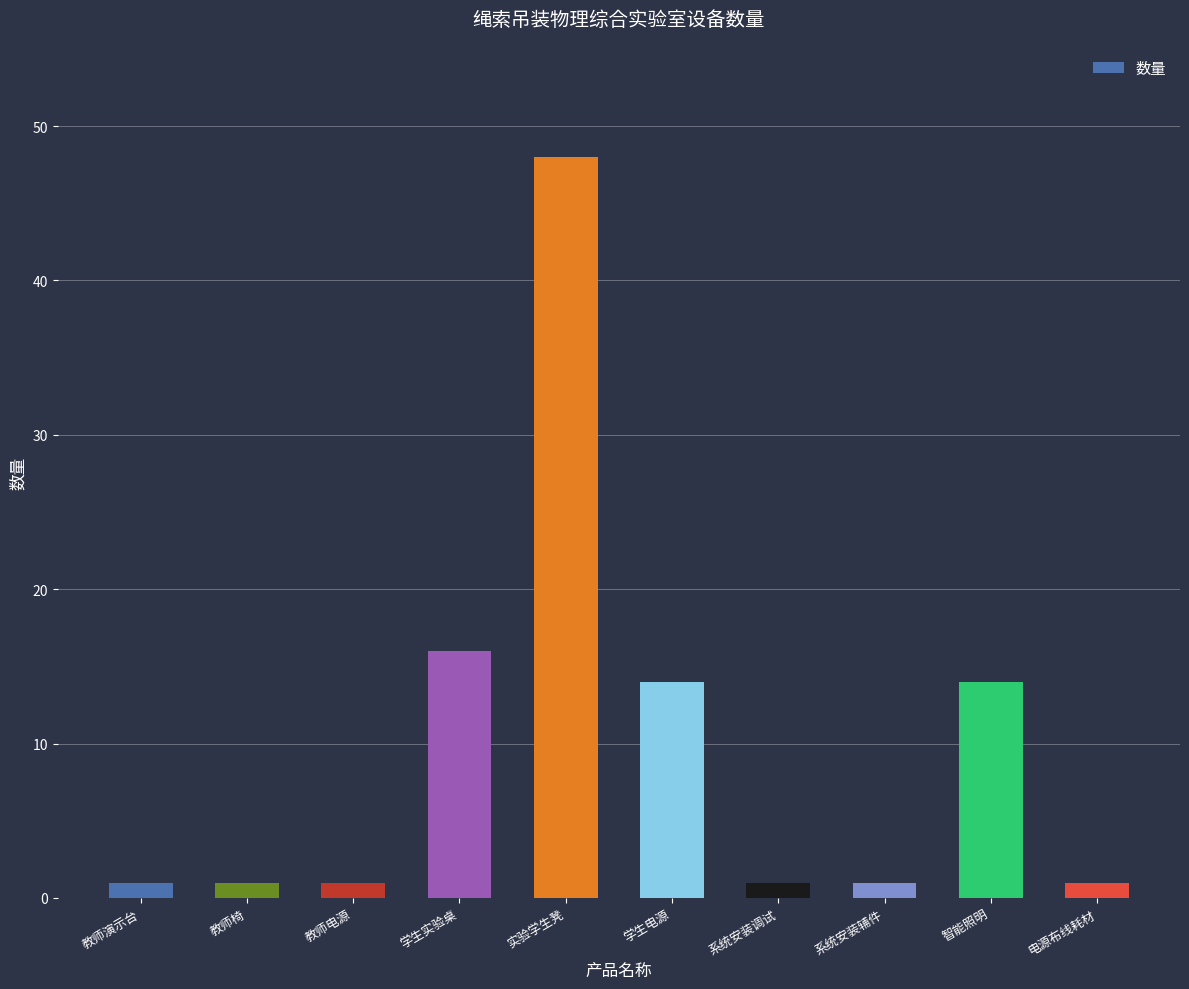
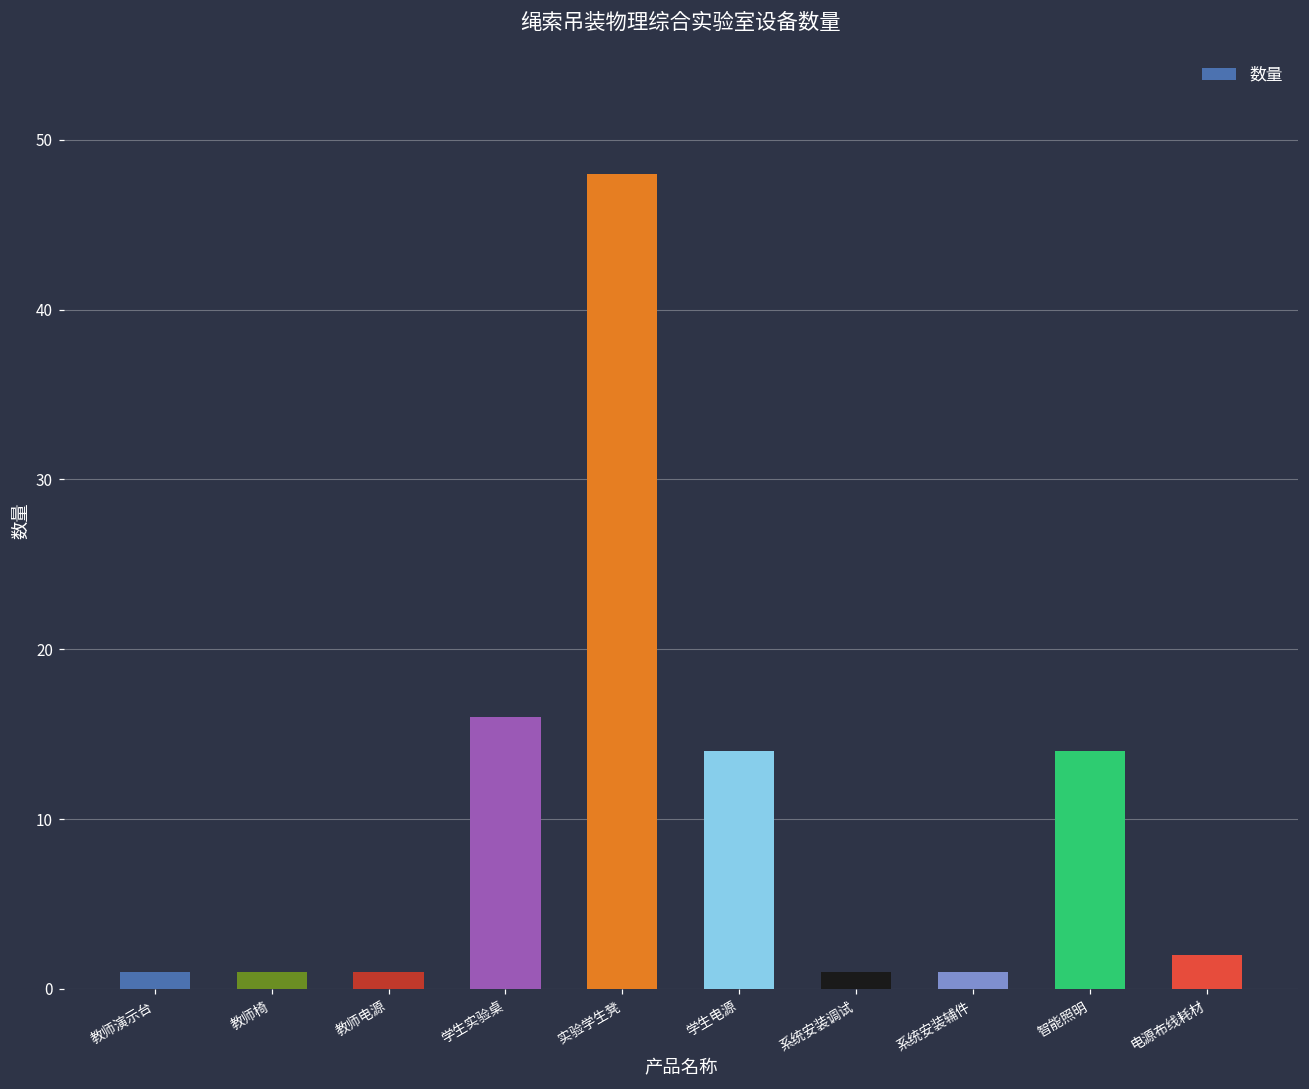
电源布线耗材: 1 -> 2
